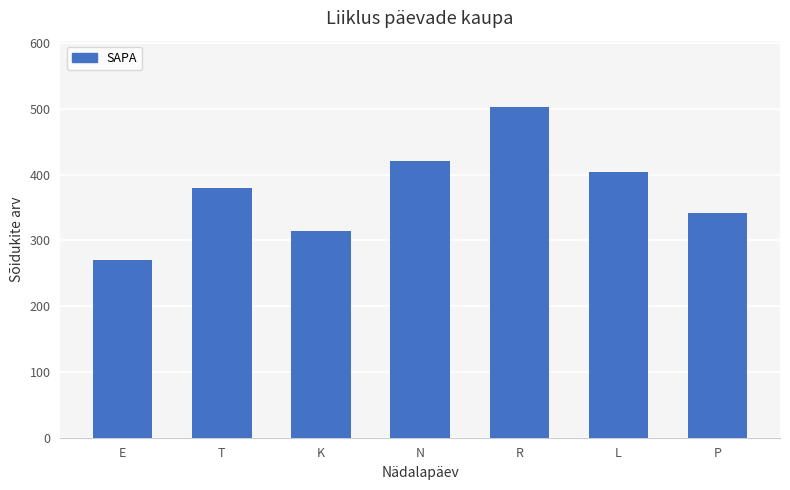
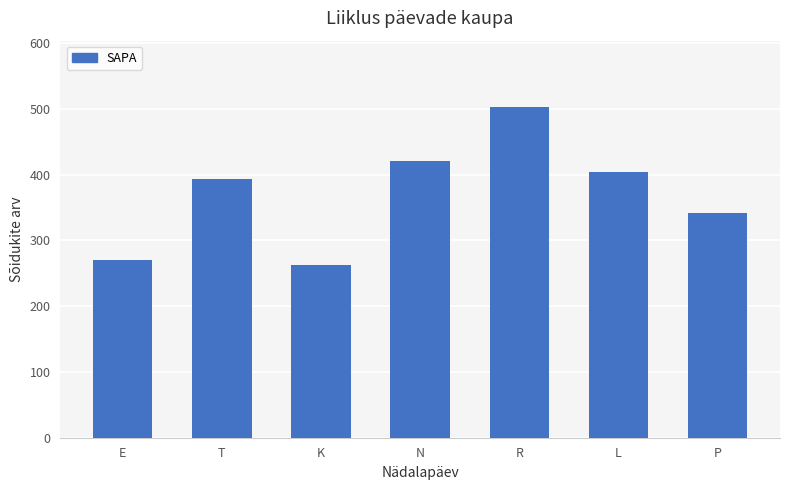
T: 380 -> 390
K: 310 -> 260
